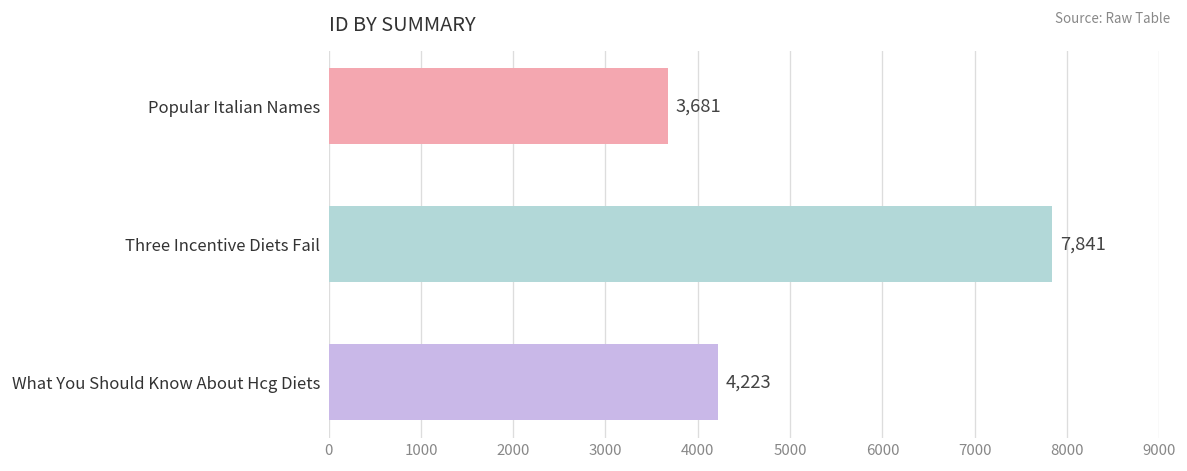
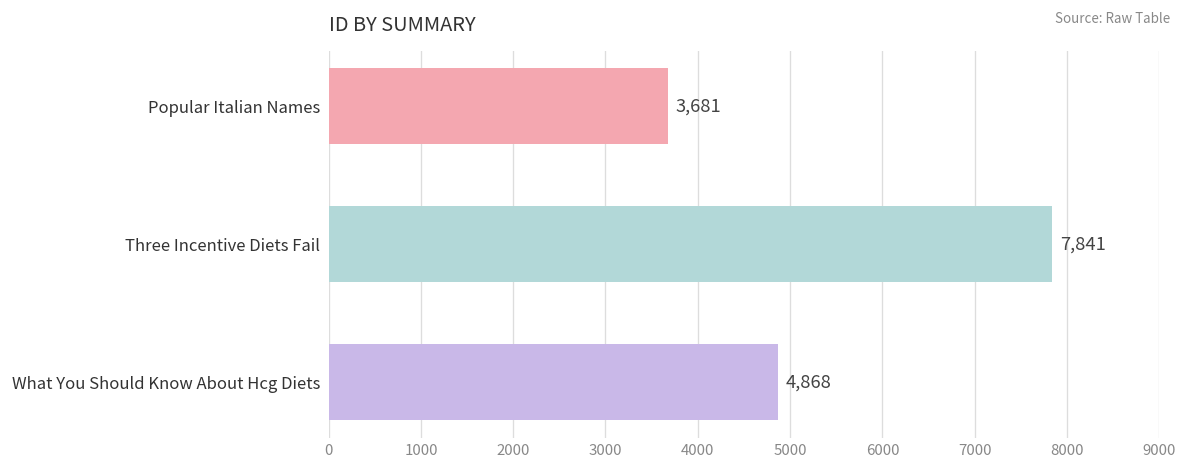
What You Should Know About Hcg Diets: 4,223 -> 4,868
